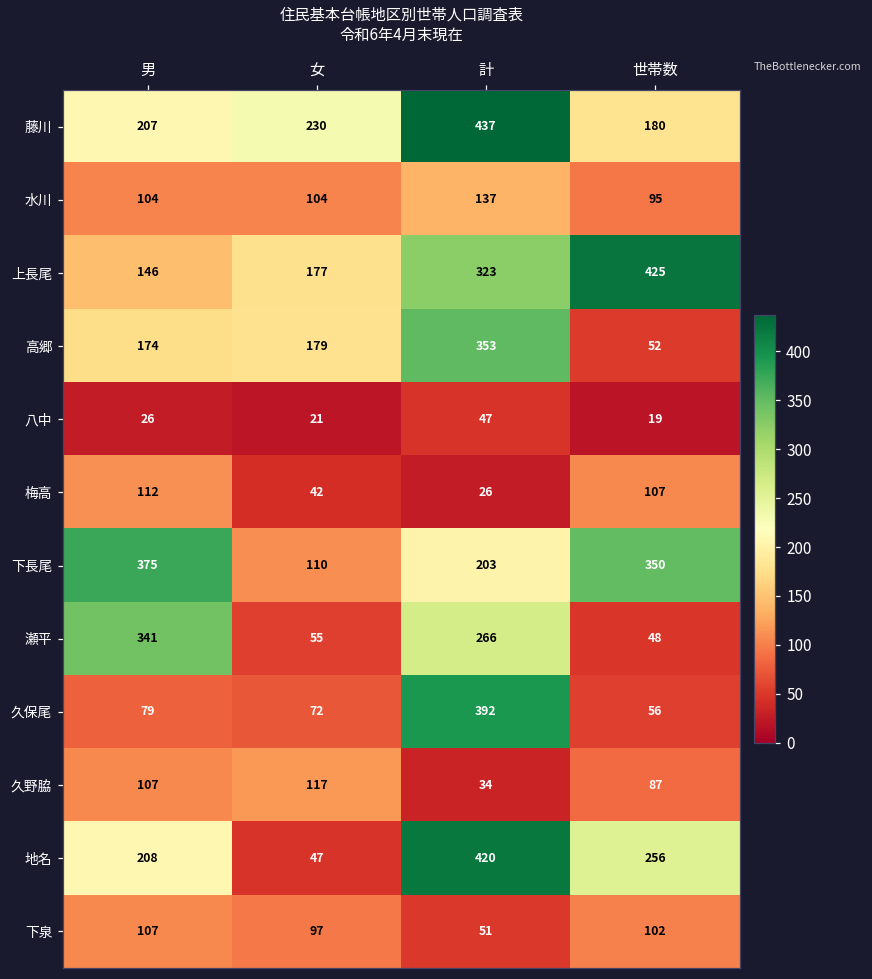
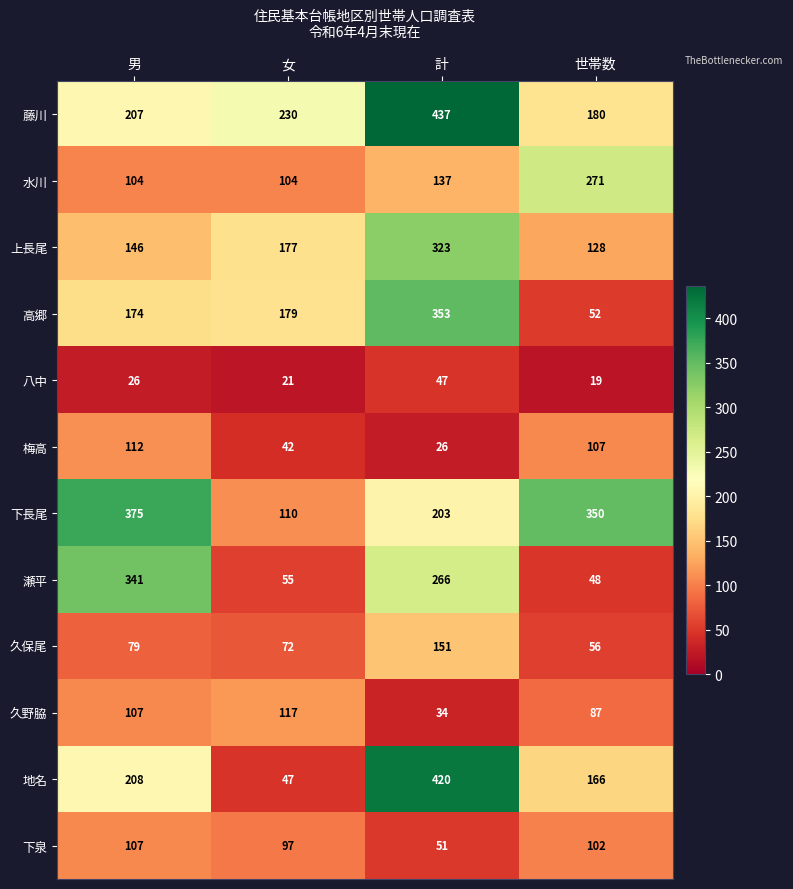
水川, 世帯数: 95 -> 271
上長尾, 世帯数: 425 -> 128
久保尾, 計: 392 -> 151
地名, 世帯数: 256 -> 166
